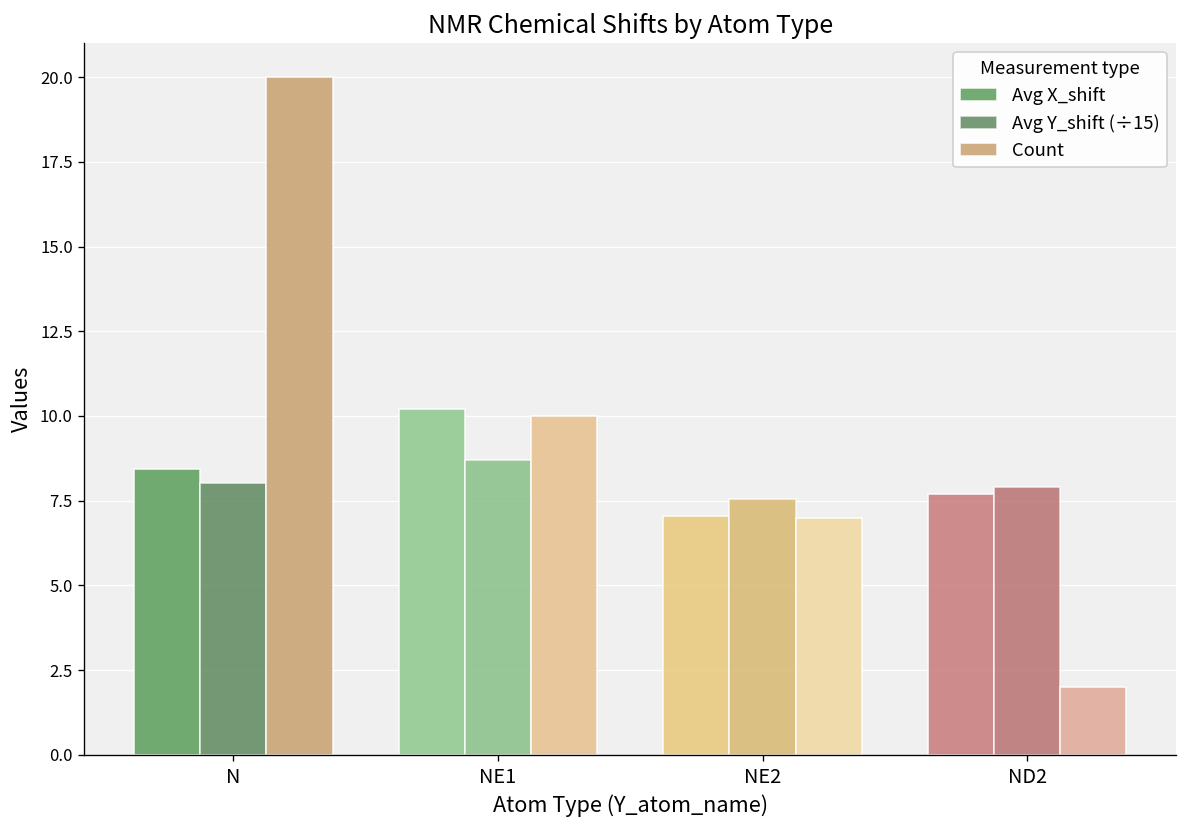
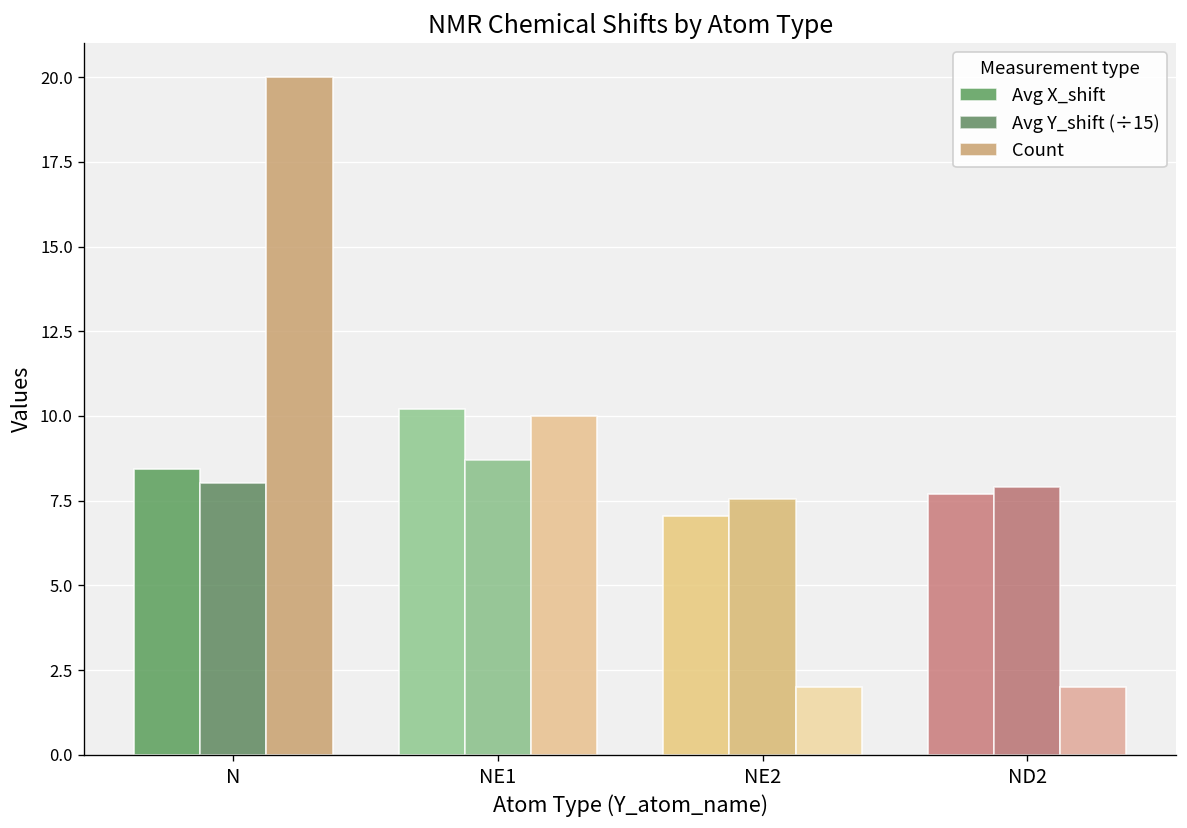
Count, NE2: 7 -> 2
